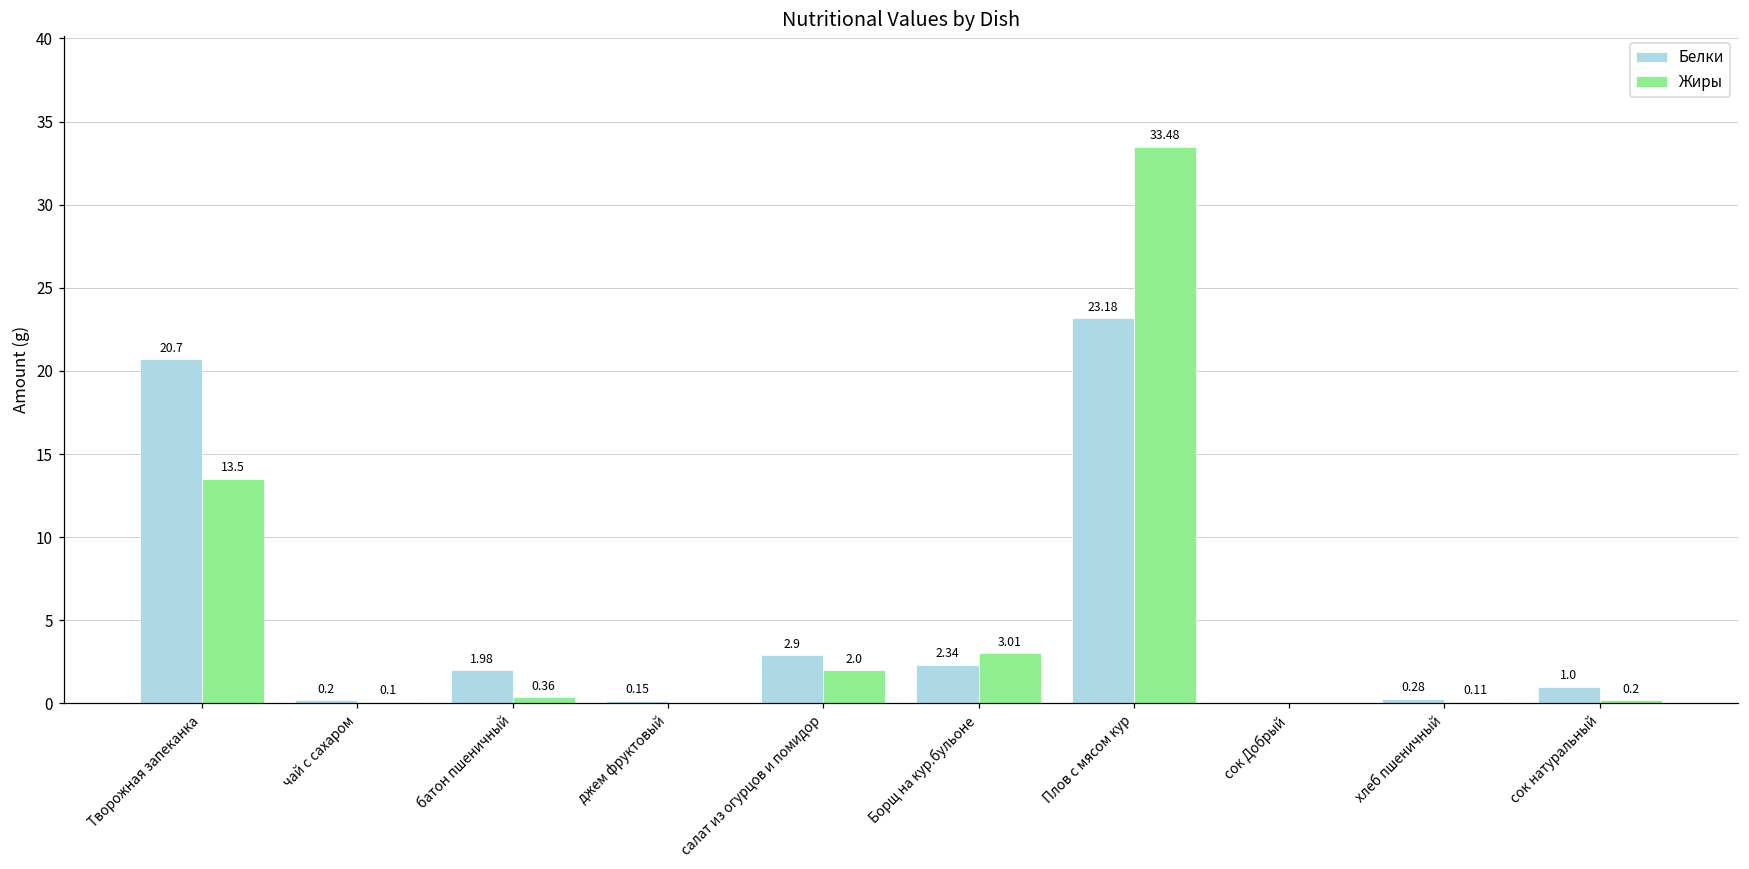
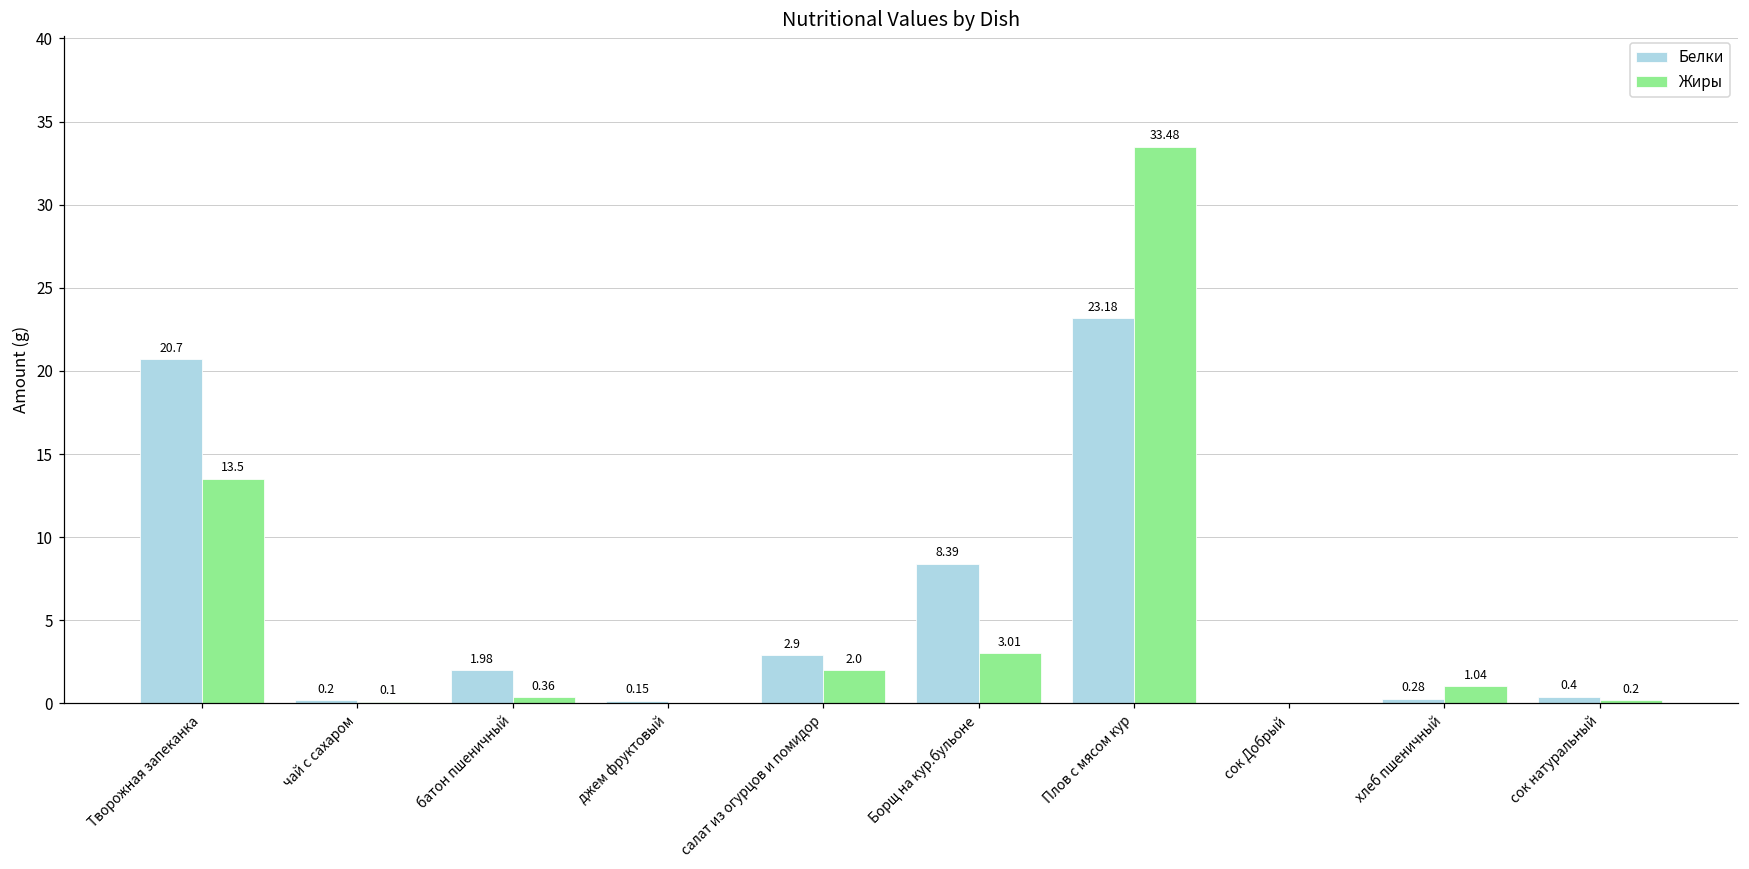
Белки, Борщ на кур.бульоне: 2.34 -> 8.39
Жиры, хлеб пшеничный: 0.11 -> 1.04
Белки, сок натуральный: 1.0 -> 0.4
